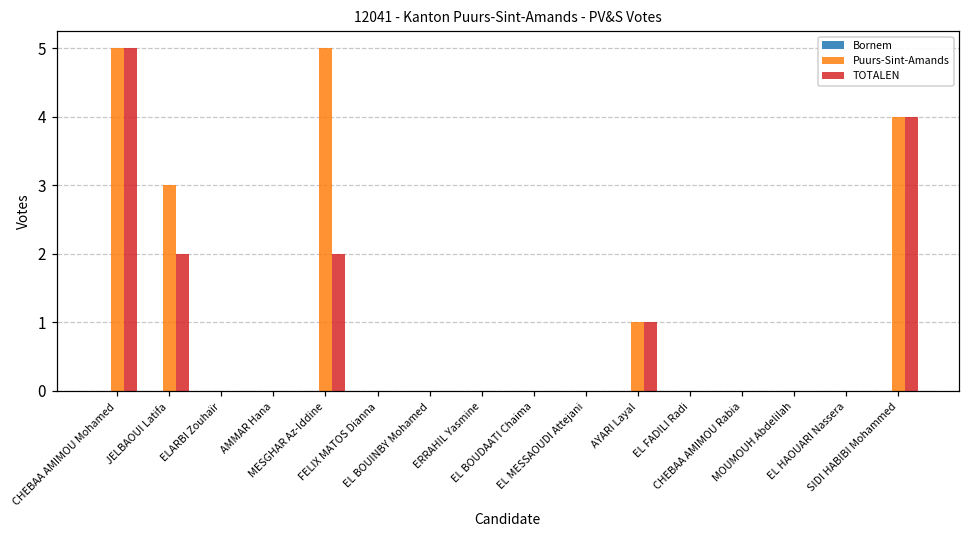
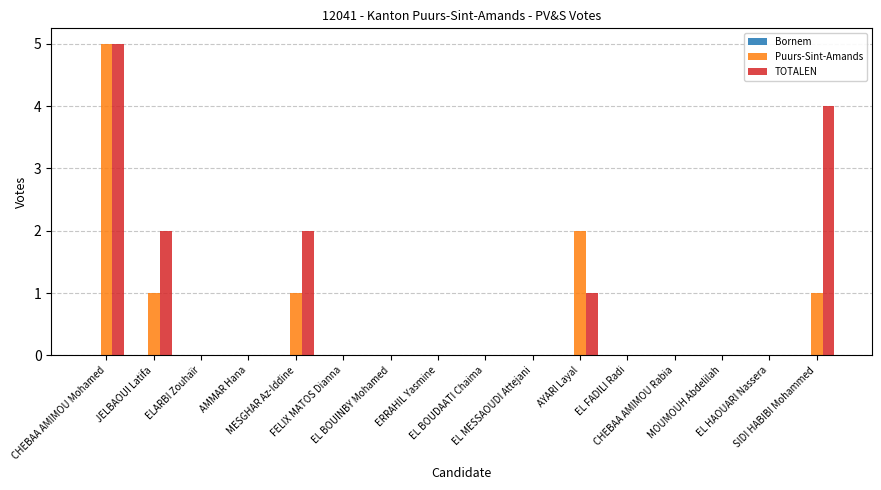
Puurs-Sint-Amands, JELBAOUI Latifa: 3 -> 1
Puurs-Sint-Amands, MESGHAR Az-Iddine: 5 -> 1
Puurs-Sint-Amands, AYARI Layal: 1 -> 2
Puurs-Sint-Amands, SIDI HABIBI Mohammed: 4 -> 1
